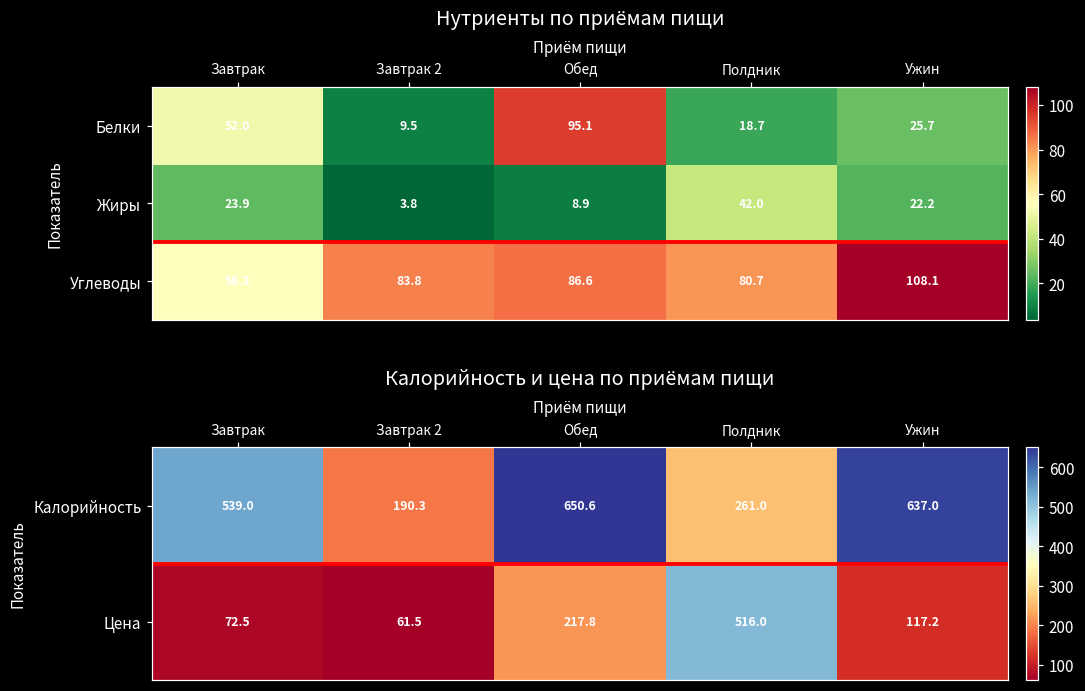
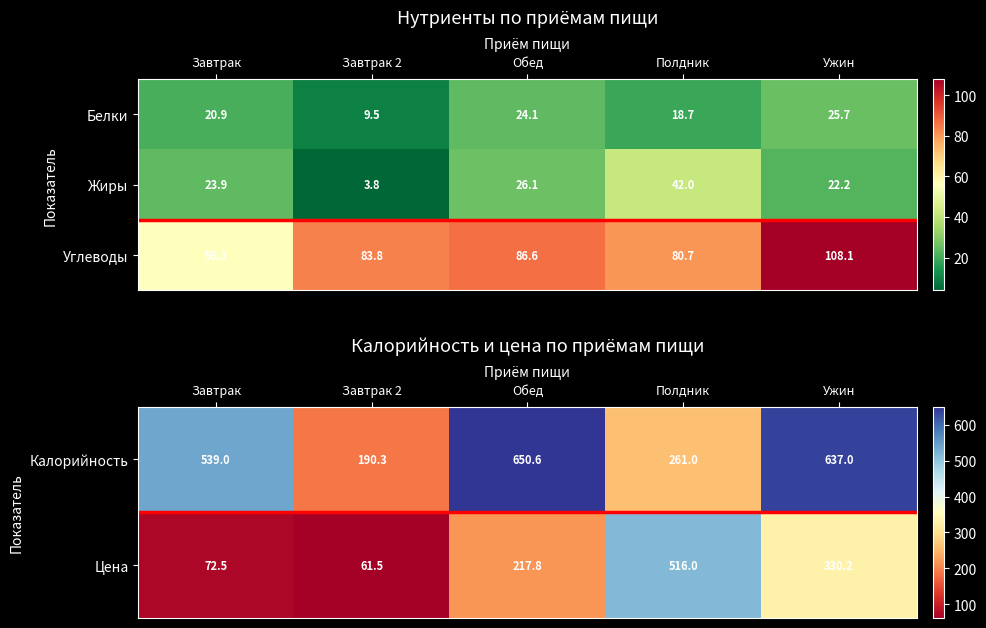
Нутриенты по приёмам пищи, Белки, Завтрак: 52.0 -> 20.9
Нутриенты по приёмам пищи, Белки, Обед: 95.1 -> 24.1
Нутриенты по приёмам пищи, Жиры, Обед: 8.9 -> 26.1
Калорийность и цена по приёмам пищи, Цена, Ужин: 117.2 -> 330.2
